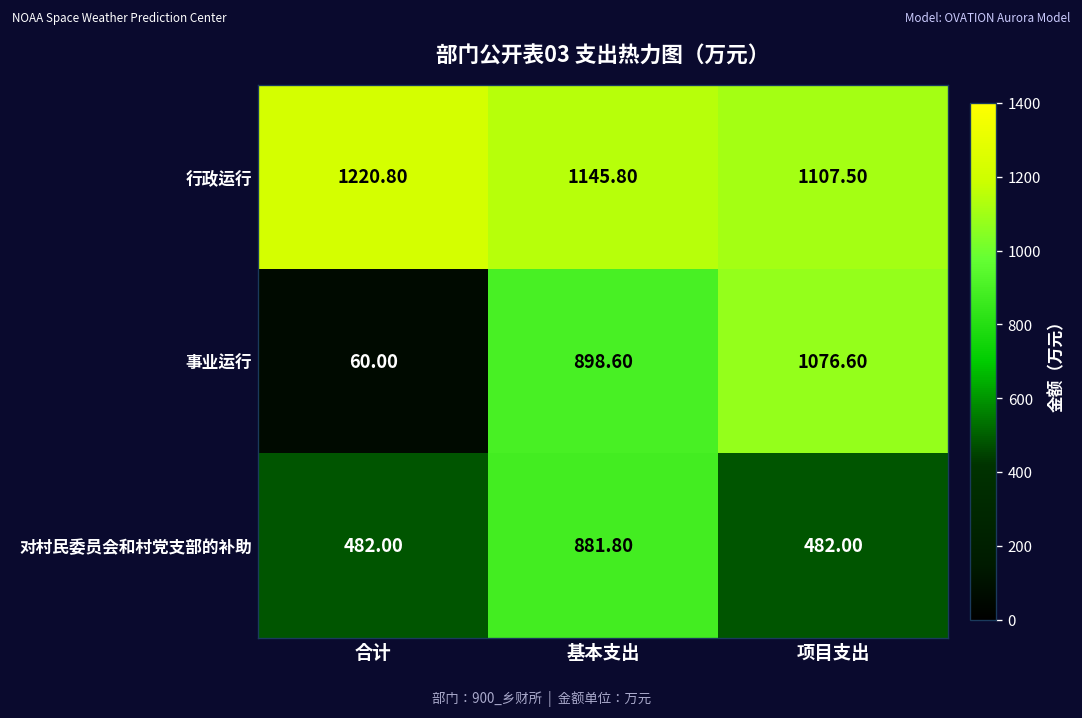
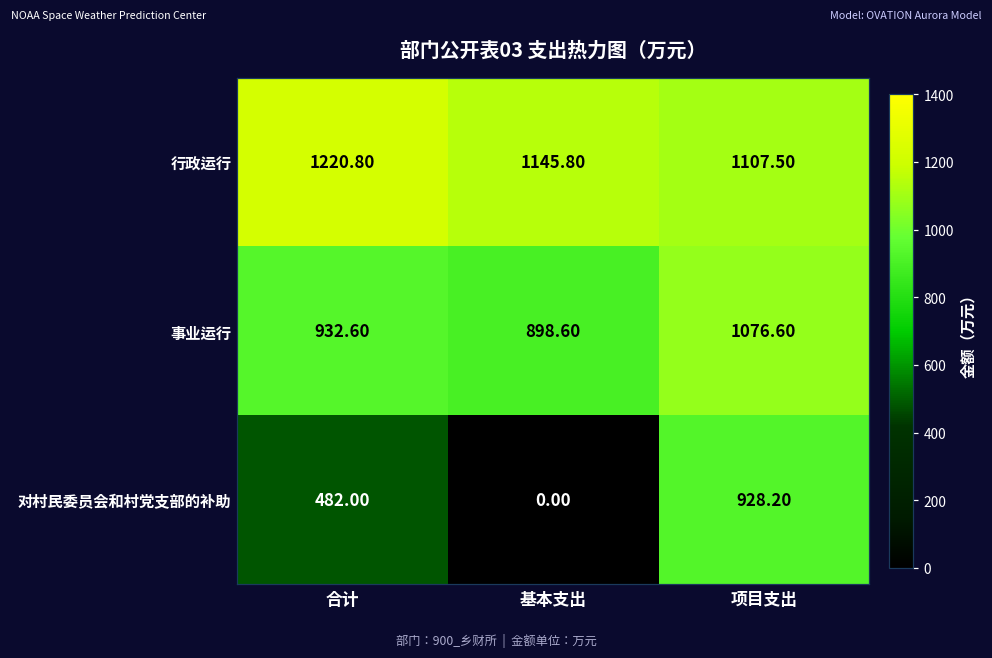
事业运行, 合计: 60.00 -> 932.60
对村民委员会和村党支部的补助, 基本支出: 881.80 -> 0.00
对村民委员会和村党支部的补助, 项目支出: 482.00 -> 928.20
